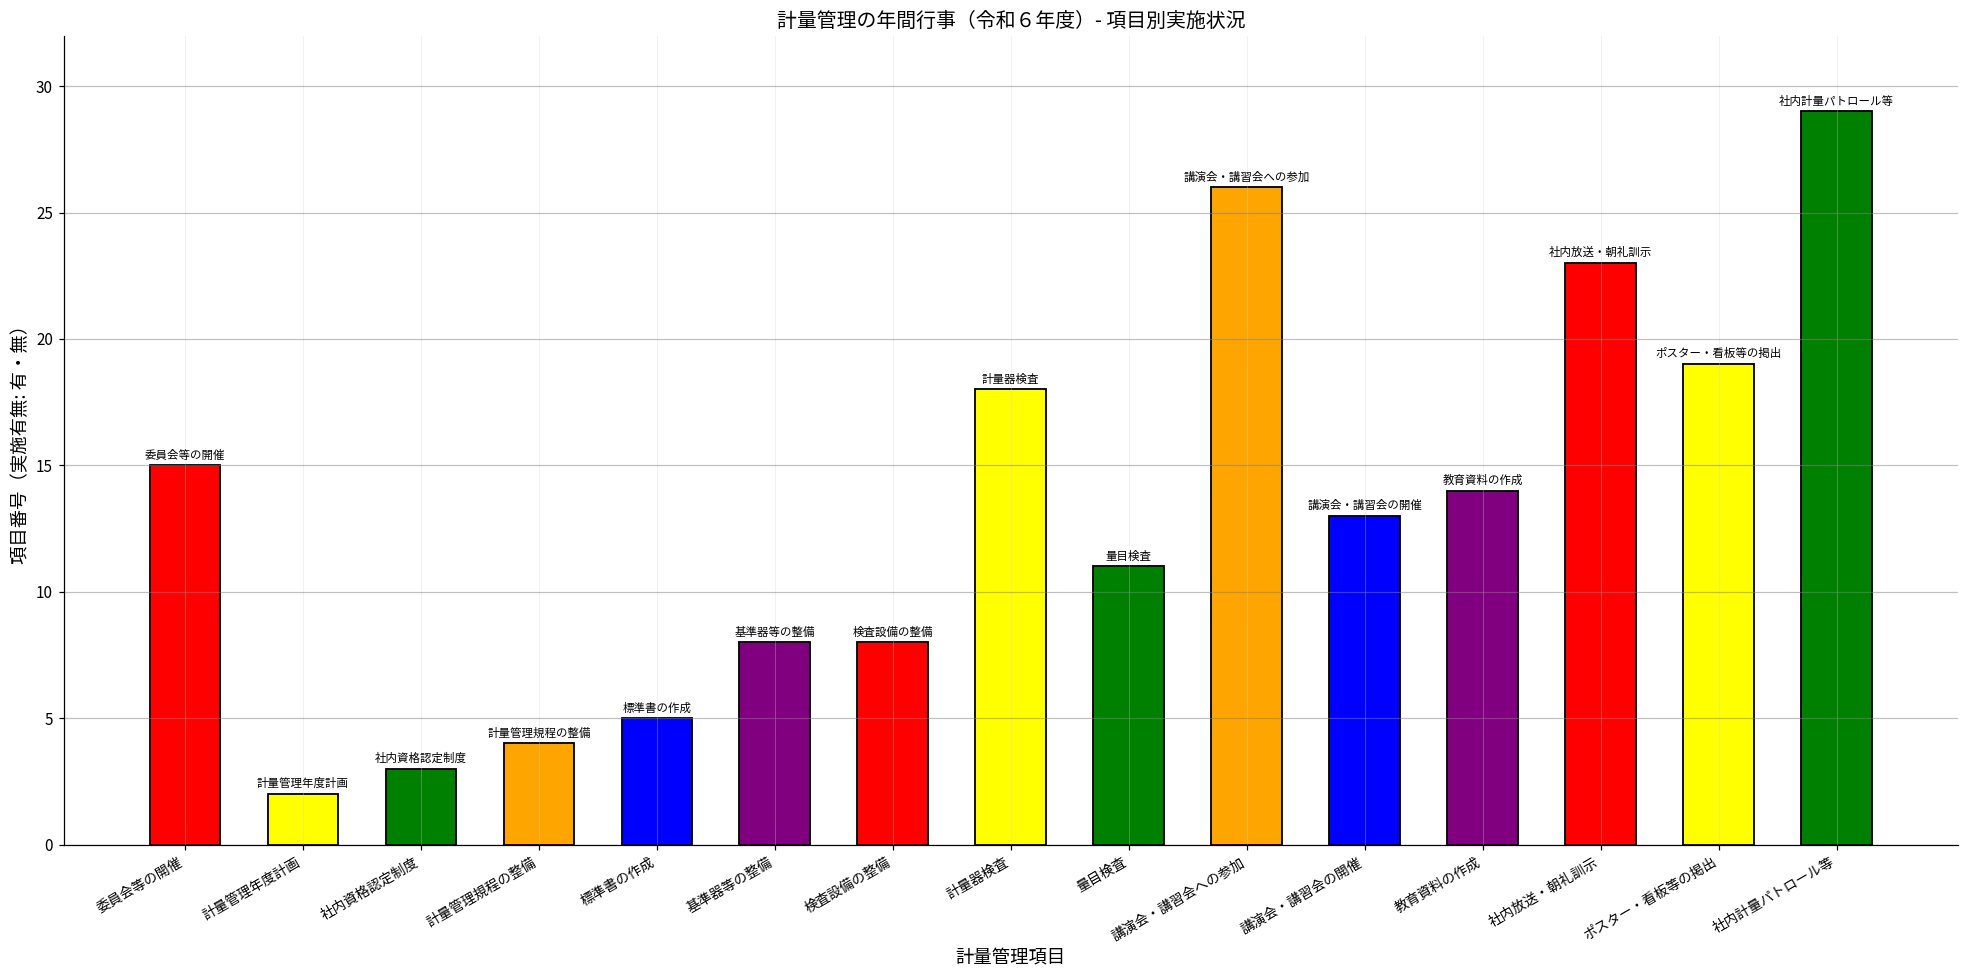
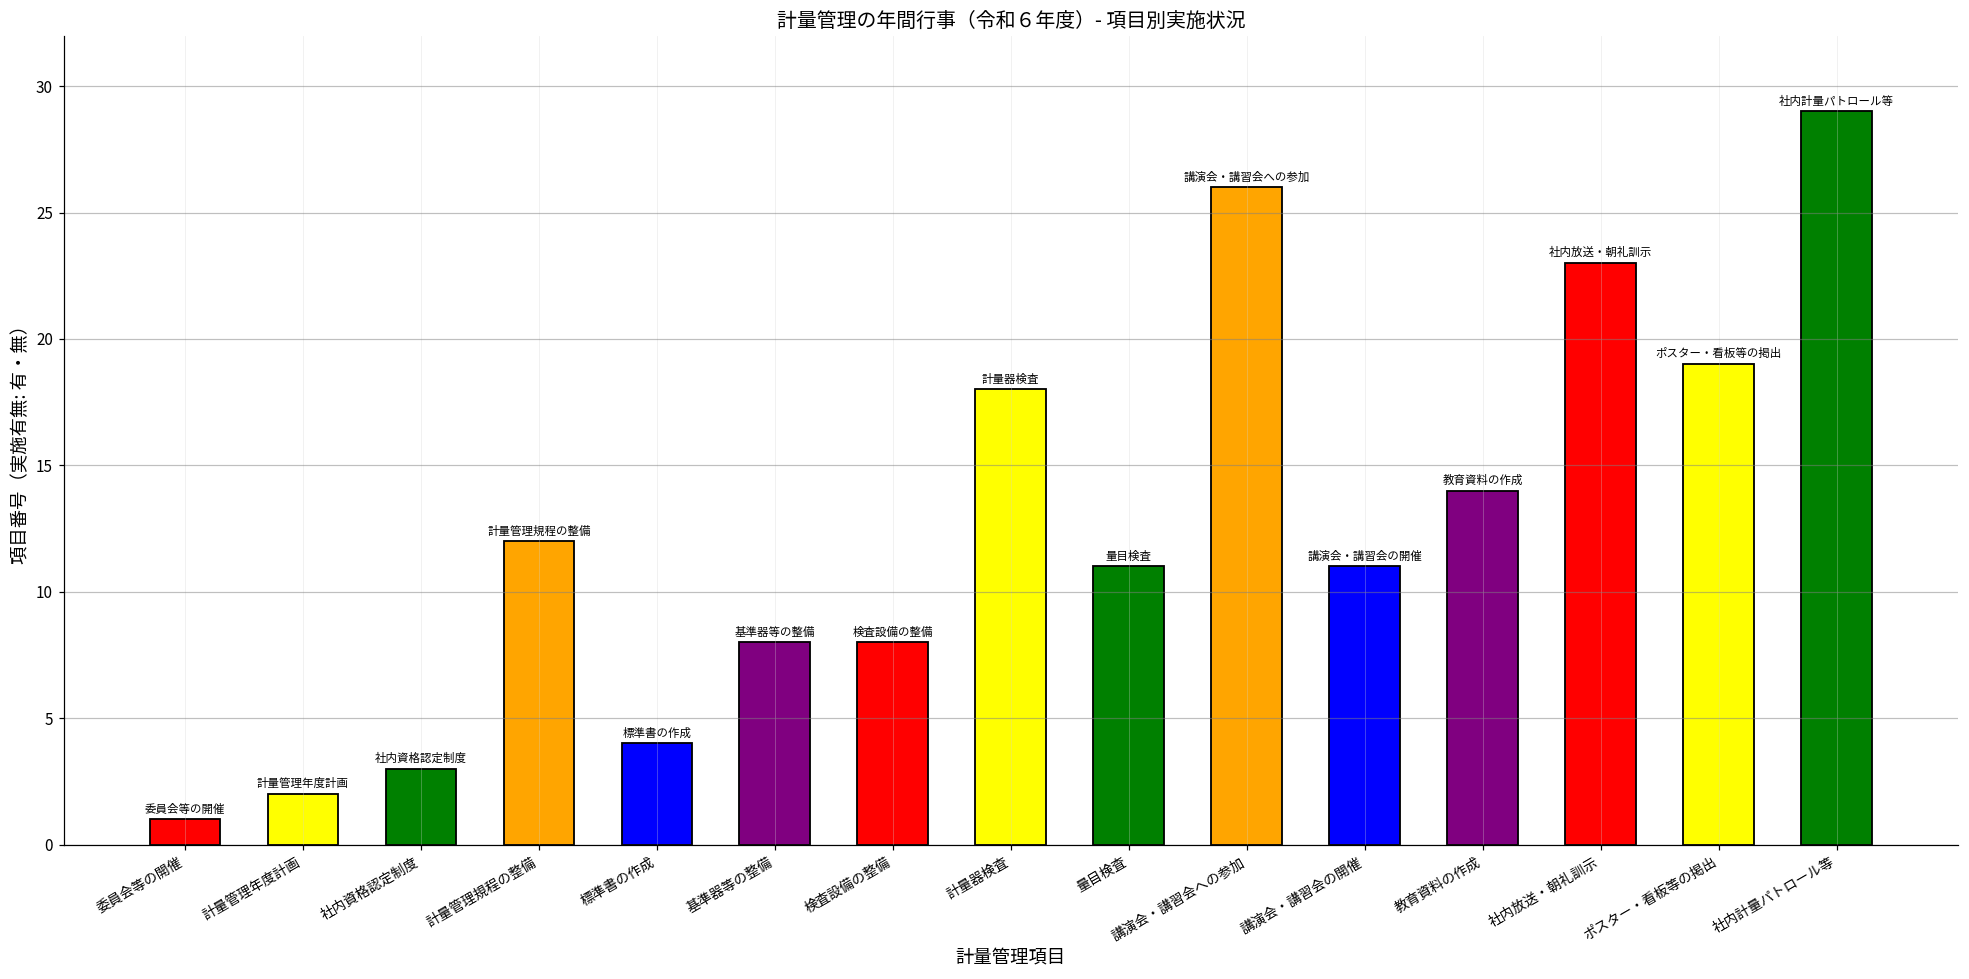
委員会等の開催: 15 -> 1
計量管理規程の整備: 4 -> 12
標準書の作成: 5 -> 4
講演会・講習会の開催: 13 -> 11
